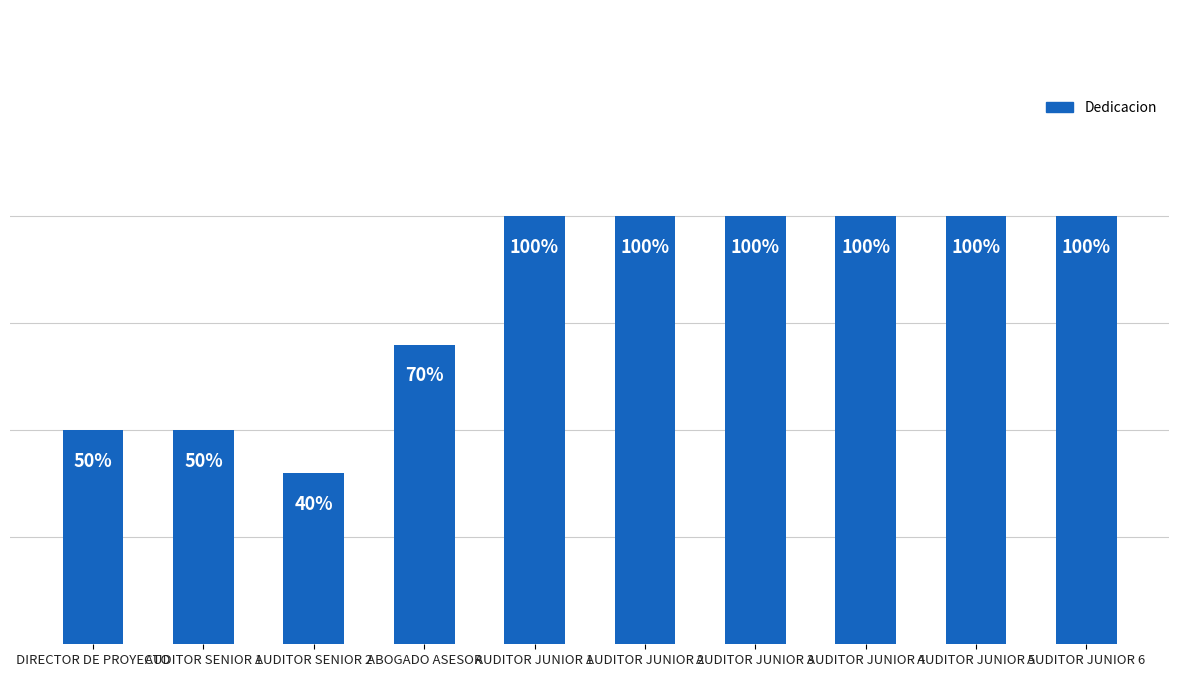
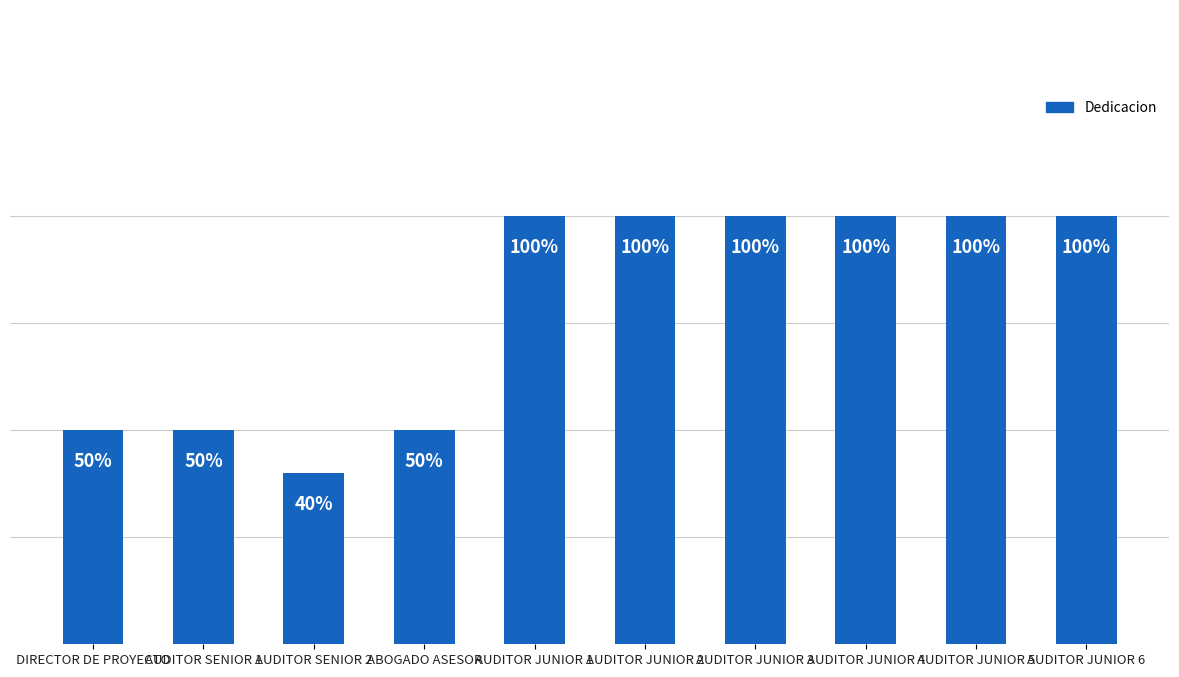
ABOGADO ASESOR: 70% -> 50%
